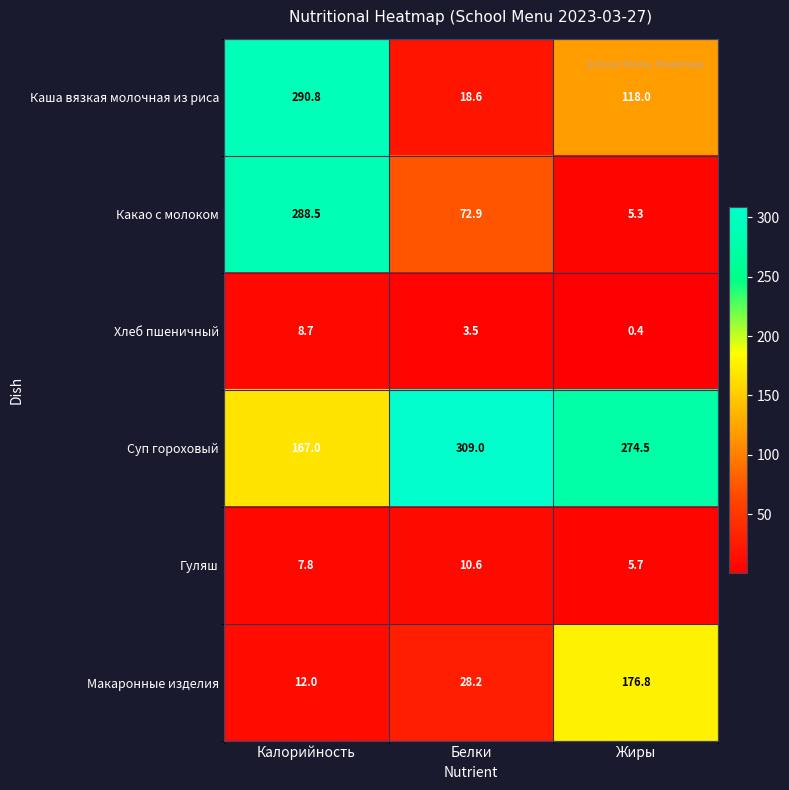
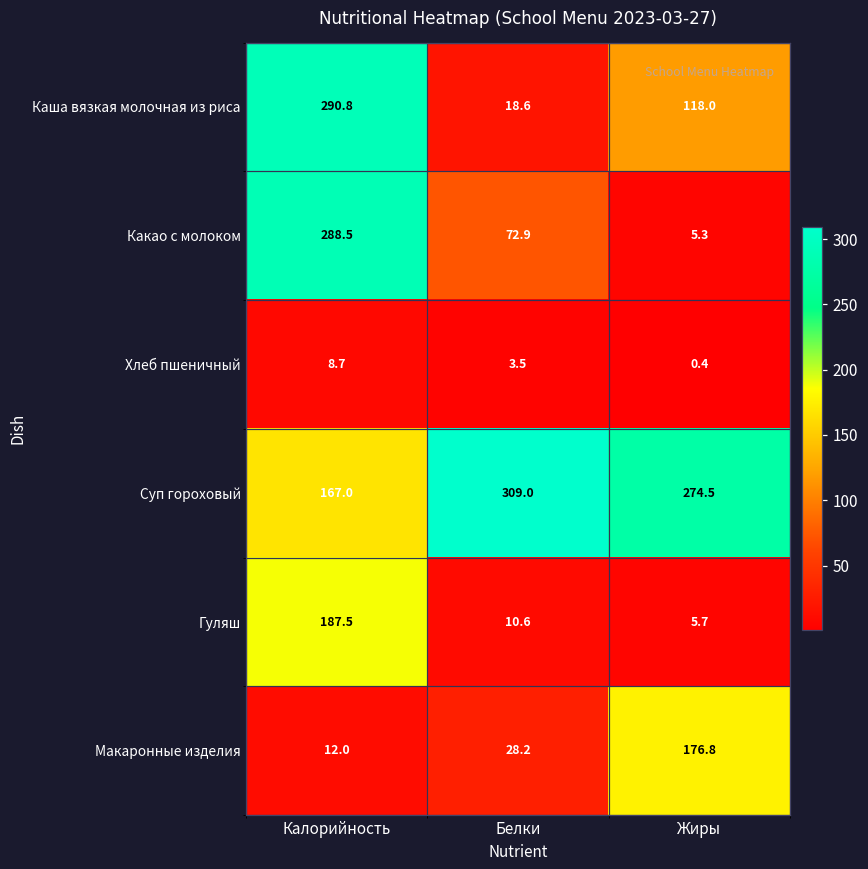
Гуляш, Калорийность: 7.8 -> 187.5
